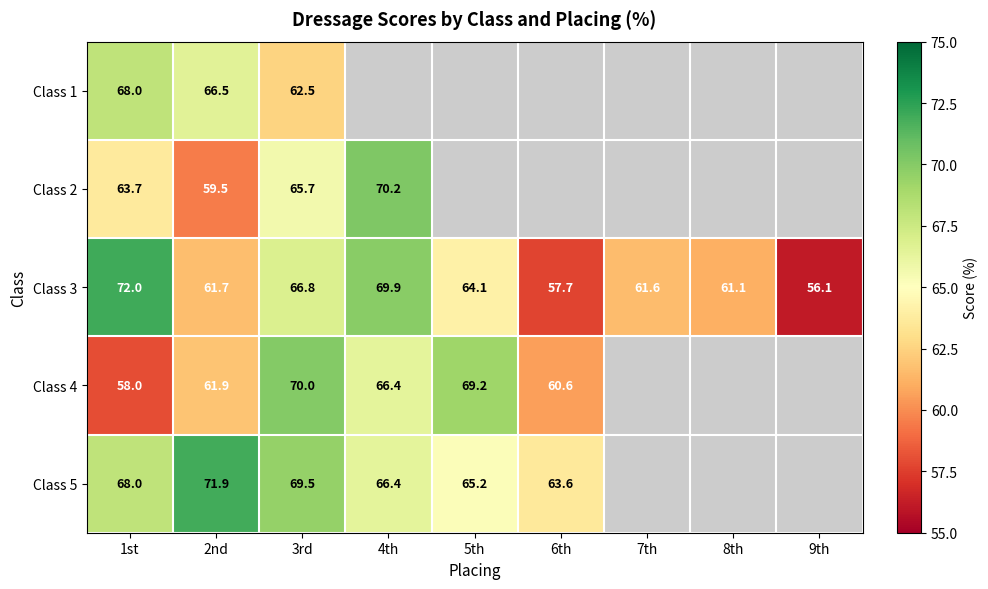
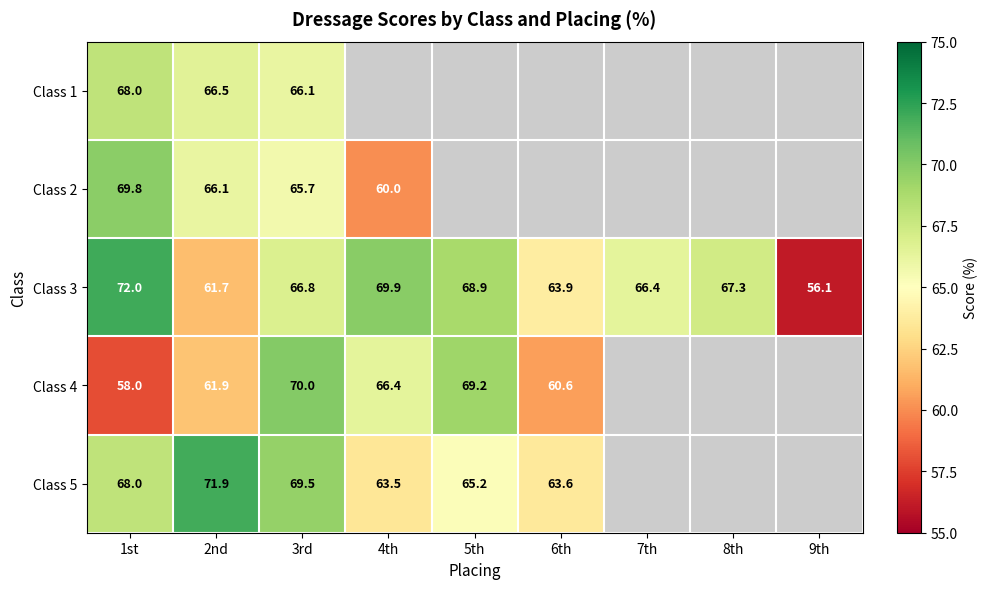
Class 1, 3rd: 62.5 -> 66.1
Class 2, 1st: 63.7 -> 69.8
Class 2, 2nd: 59.5 -> 66.1
Class 2, 4th: 70.2 -> 60.0
Class 3, 5th: 64.1 -> 68.9
Class 3, 6th: 57.7 -> 63.9
Class 3, 7th: 61.6 -> 66.4
Class 3, 8th: 61.1 -> 67.3
Class 5, 4th: 66.4 -> 63.5
